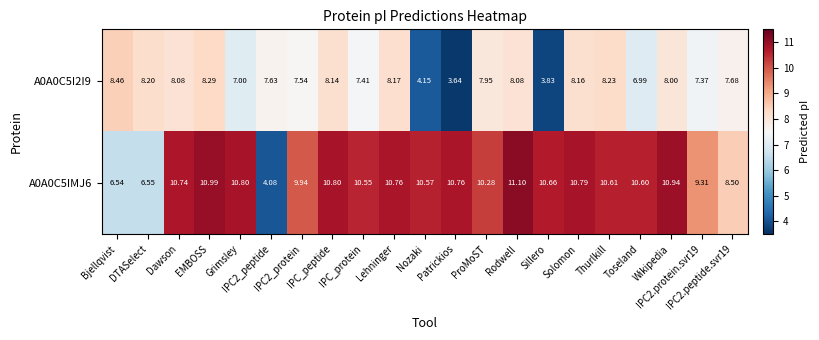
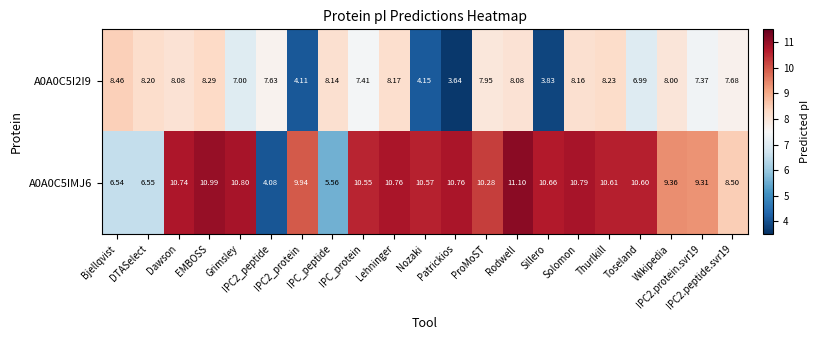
A0A0C5I2I9, IPC2_protein: 7.54 -> 4.11
A0A0C5IMJ6, IPC_peptide: 10.80 -> 5.56
A0A0C5IMJ6, Wikipedia: 10.94 -> 9.36
